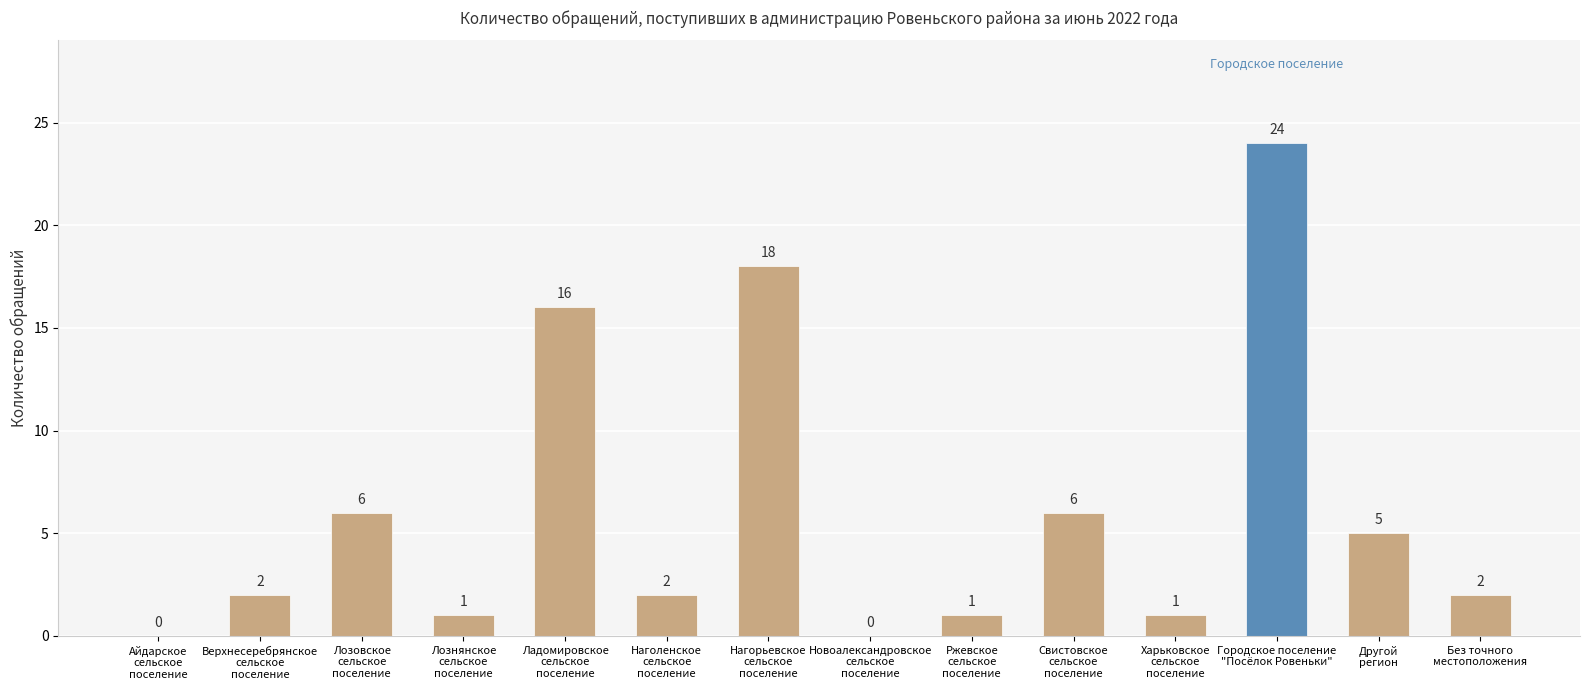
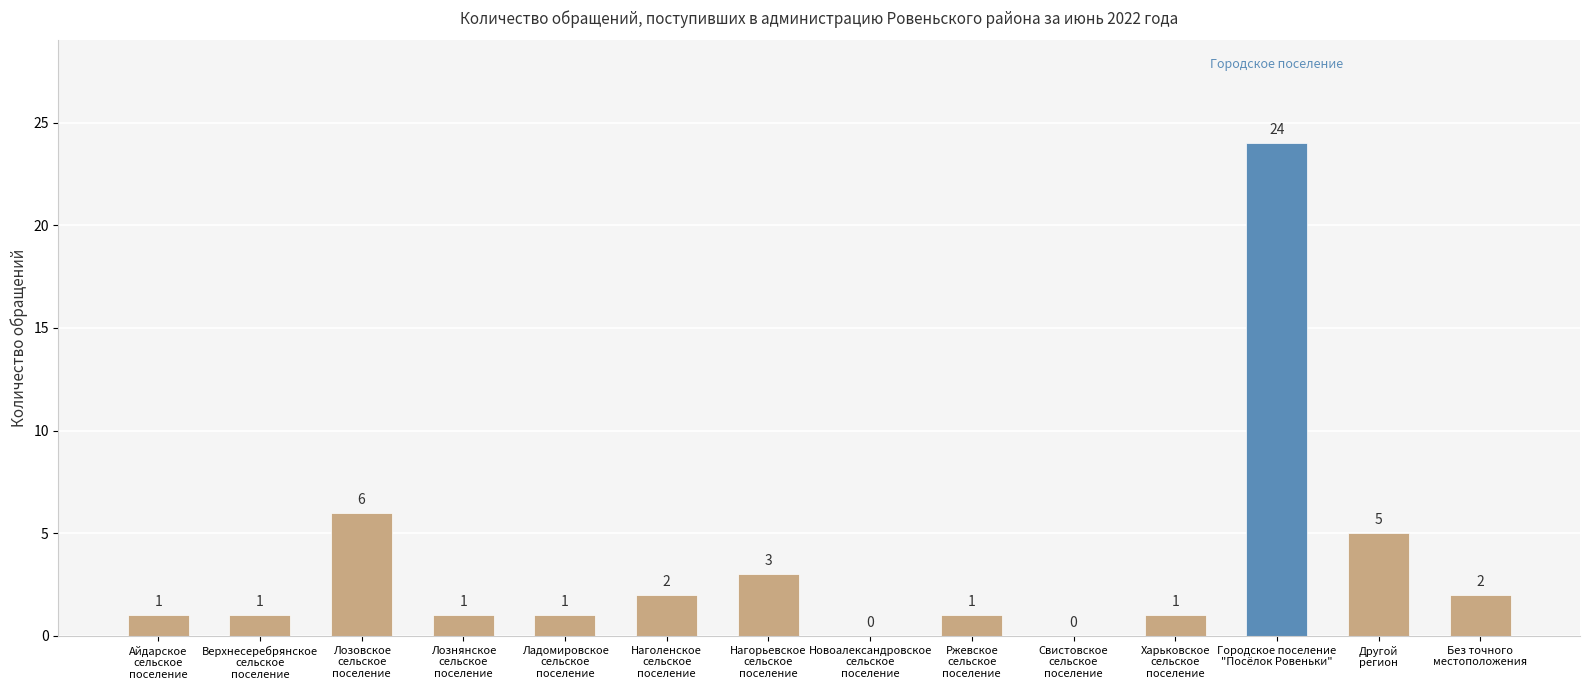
Айдарское сельское поселение: 0 -> 1
Верхнесеребрянское сельское поселение: 2 -> 1
Ладомировское сельское поселение: 16 -> 1
Нагорьевское сельское поселение: 18 -> 3
Свистовское сельское поселение: 6 -> 0
